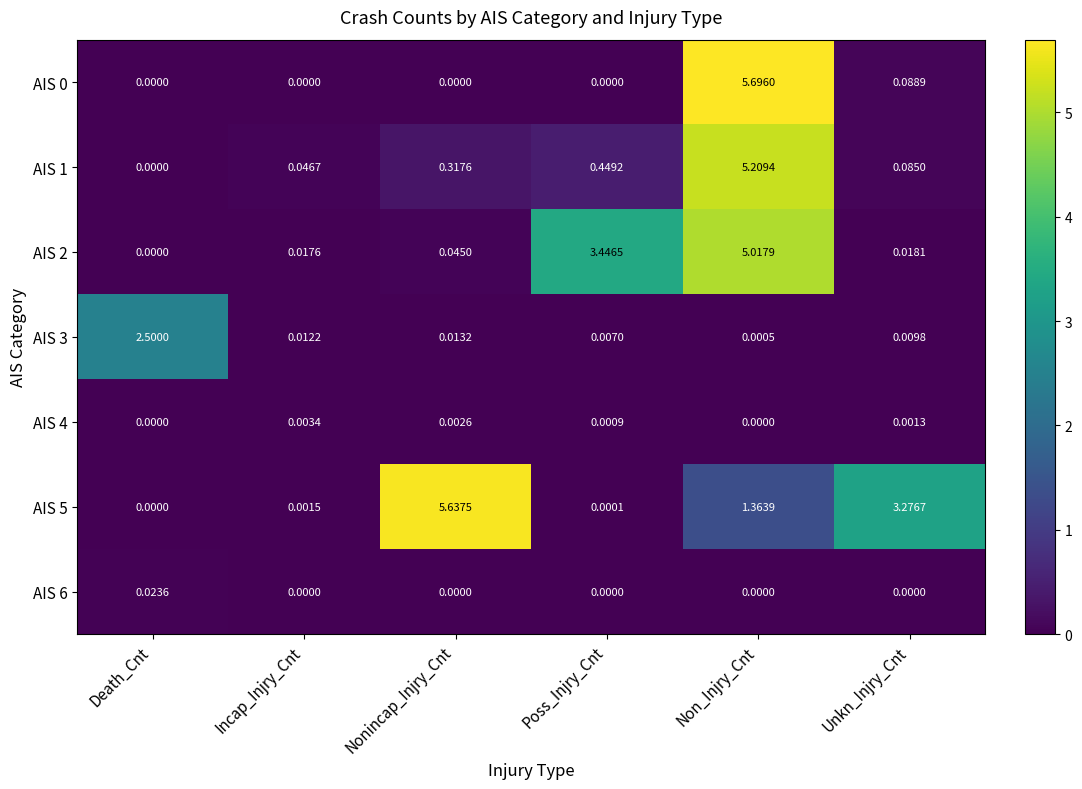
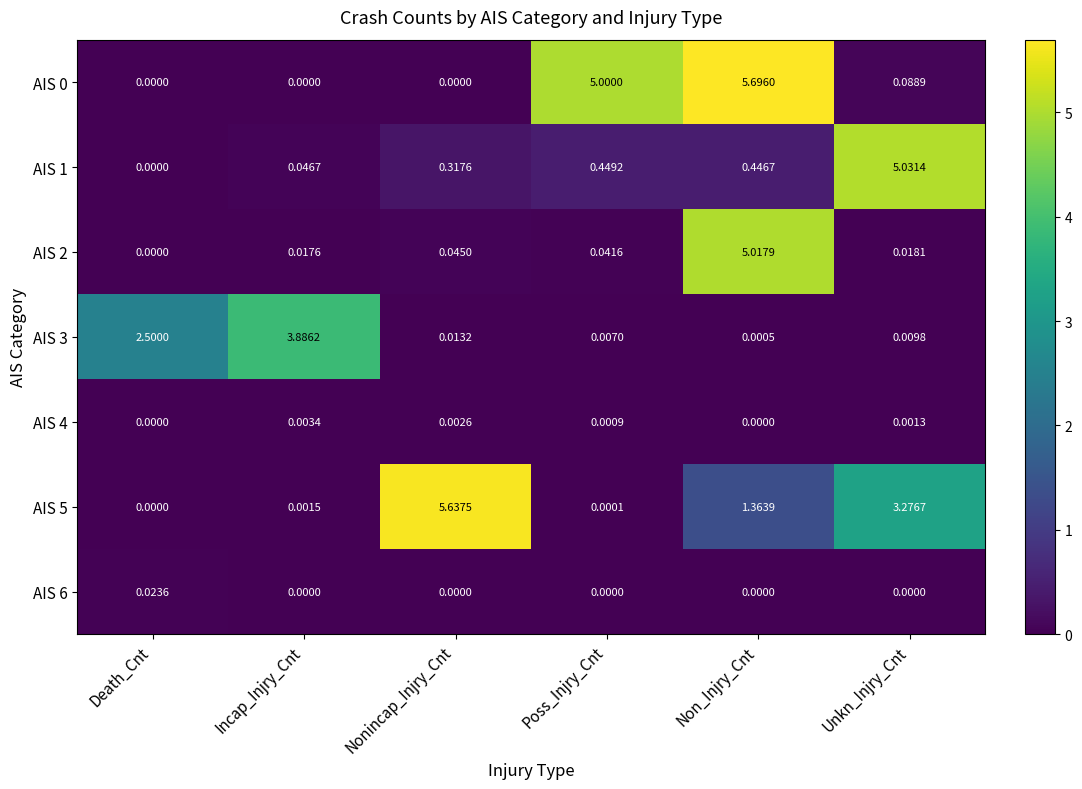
AIS 0, Poss_Injry_Cnt: 0.0000 -> 5.0000
AIS 1, Non_Injry_Cnt: 5.2094 -> 0.4467
AIS 1, Unkn_Injry_Cnt: 0.0850 -> 5.0314
AIS 2, Poss_Injry_Cnt: 3.4465 -> 0.0416
AIS 3, Incap_Injry_Cnt: 0.0122 -> 3.8862
